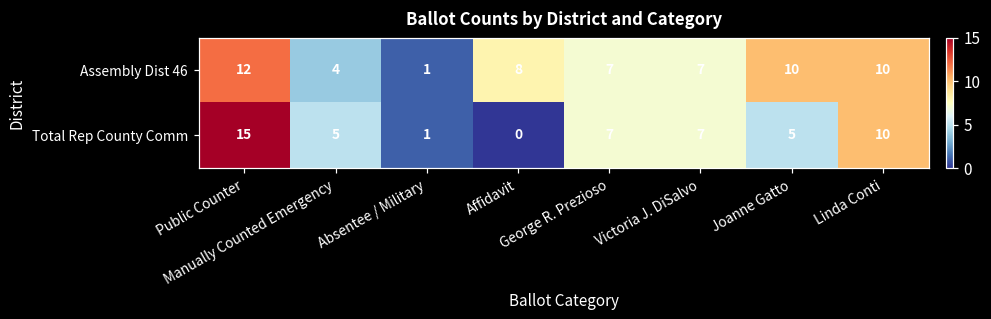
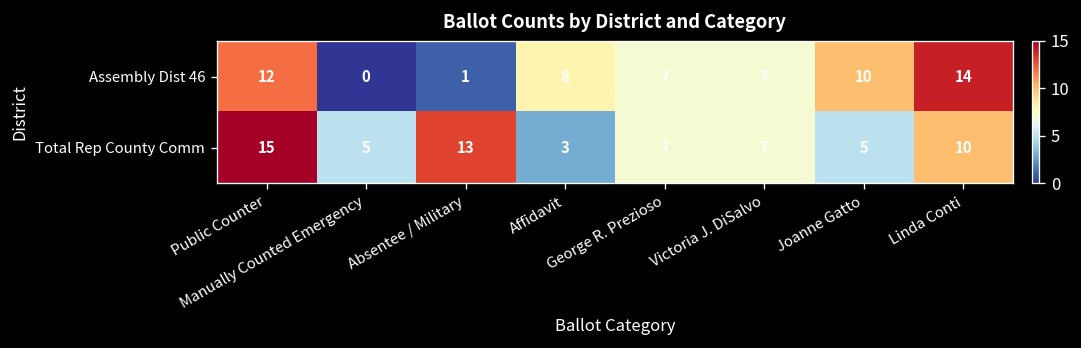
Assembly Dist 46, Manually Counted Emergency: 4 -> 0
Assembly Dist 46, Linda Conti: 10 -> 14
Total Rep County Comm, Absentee / Military: 1 -> 13
Total Rep County Comm, Affidavit: 0 -> 3
